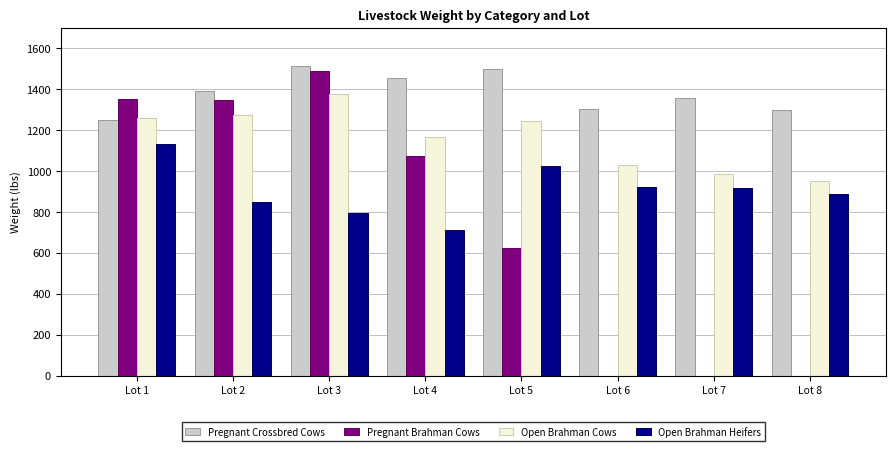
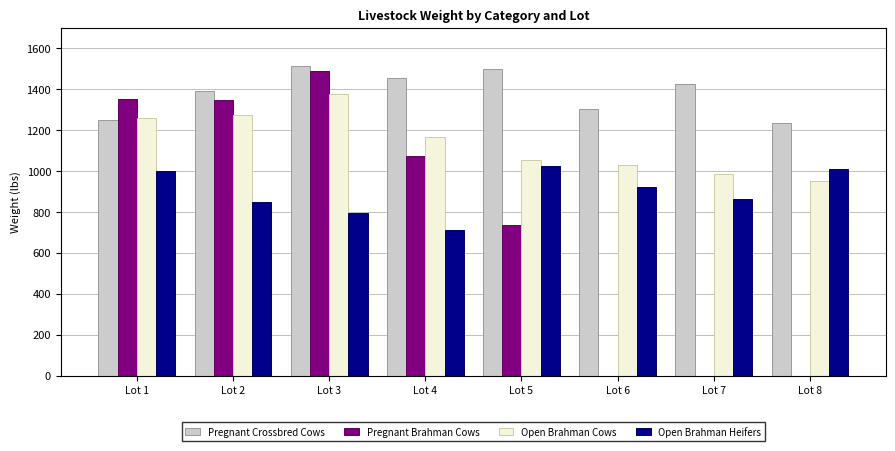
Open Brahman Heifers, Lot 1: 1130 -> 1000
Pregnant Brahman Cows, Lot 5: 620 -> 740
Open Brahman Cows, Lot 5: 1250 -> 1060
Pregnant Crossbred Cows, Lot 7: 1360 -> 1420
Open Brahman Heifers, Lot 7: 920 -> 860
Pregnant Crossbred Cows, Lot 8: 1300 -> 1240
Open Brahman Heifers, Lot 8: 890 -> 1010
